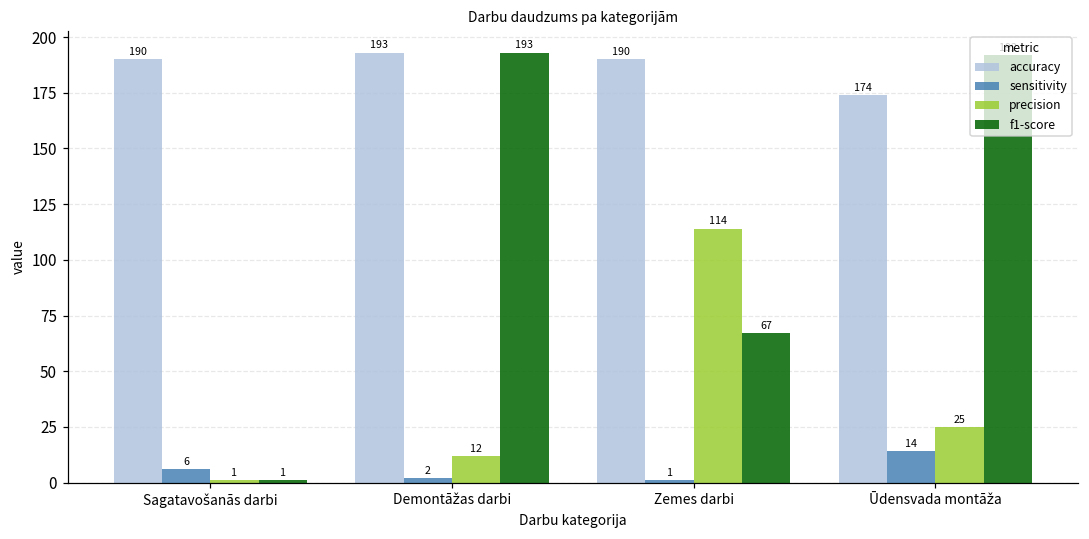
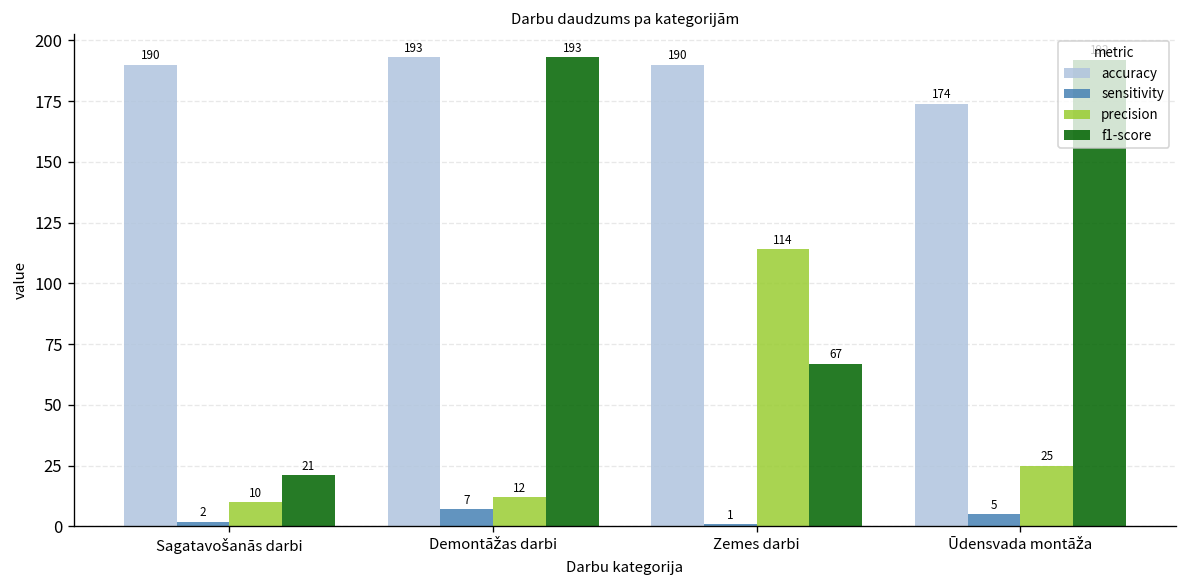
sensitivity, Sagatavošanās darbi: 6 -> 2
precision, Sagatavošanās darbi: 1 -> 10
f1-score, Sagatavošanās darbi: 1 -> 21
sensitivity, Demontāžas darbi: 2 -> 7
sensitivity, Ūdensvada montāža: 14 -> 5
